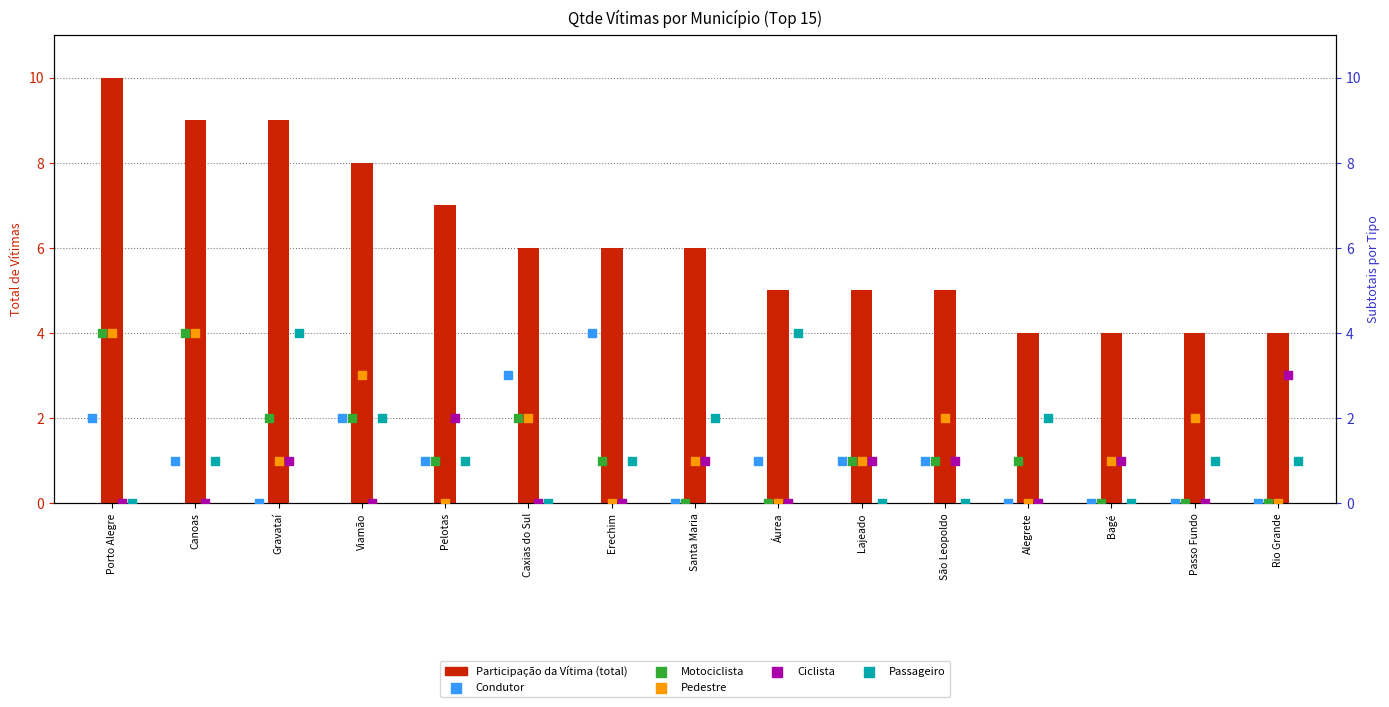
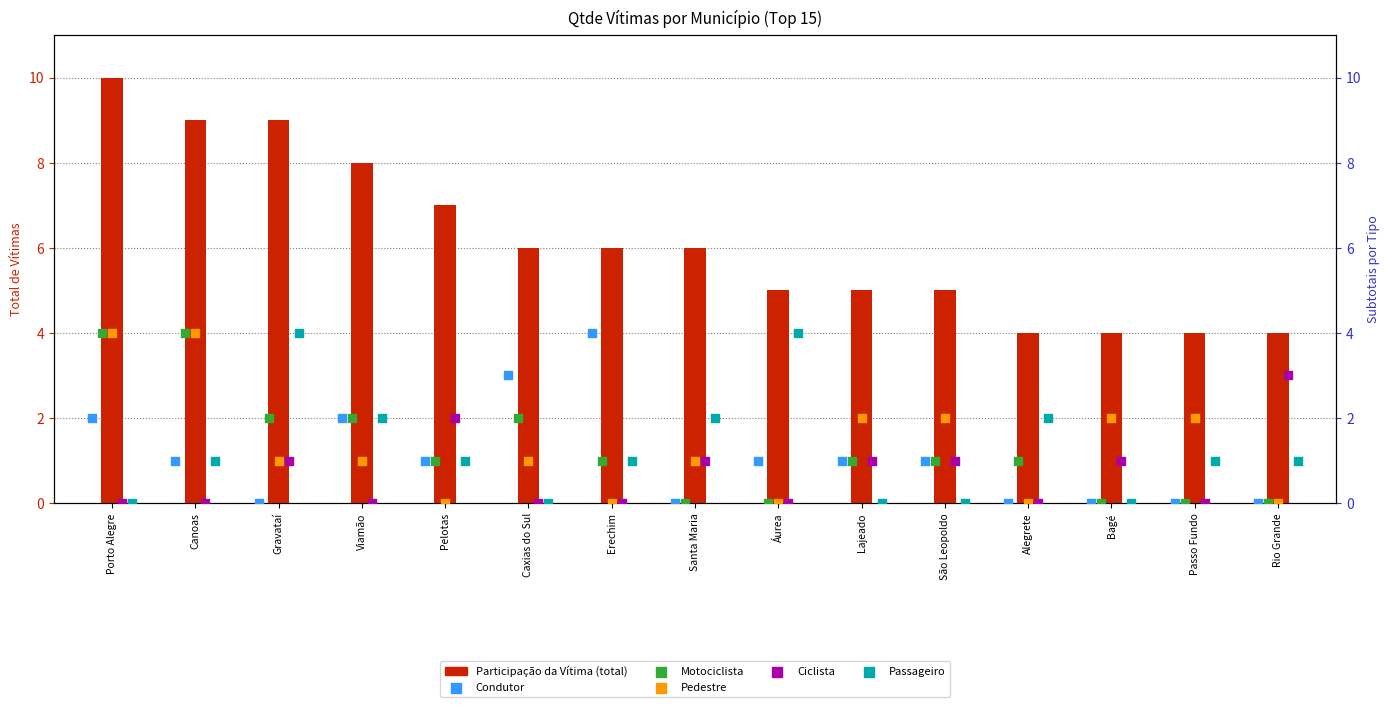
Pedestre, Viamão: 3 -> 1
Pedestre, Caxias do Sul: 2 -> 1
Pedestre, Lajeado: 1 -> 2
Pedestre, Bagé: 1 -> 2
